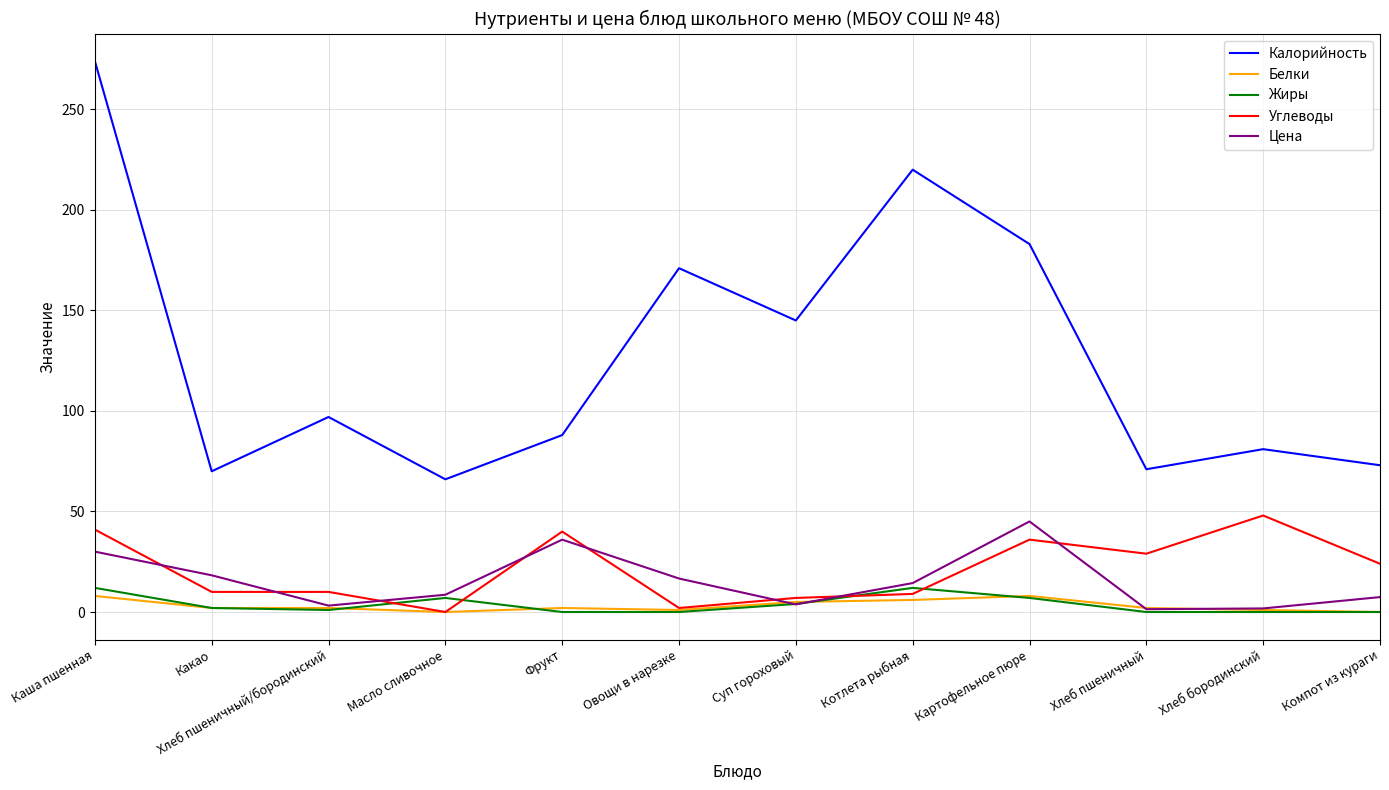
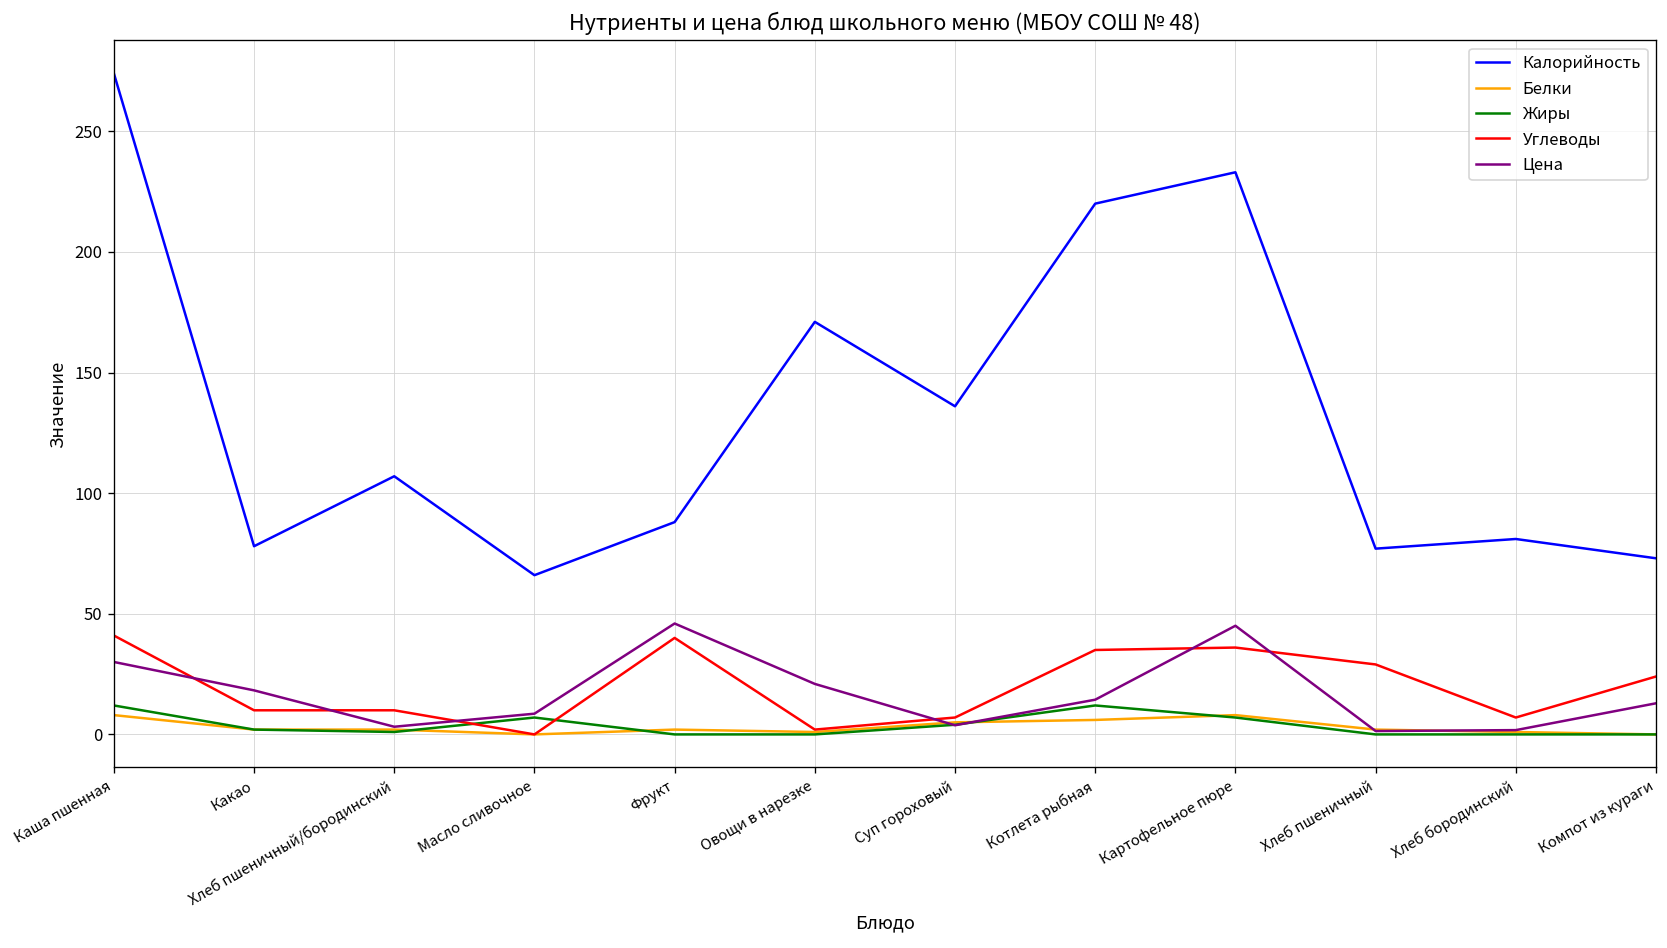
Калорийность, Какао: 70 -> 78
Калорийность, Хлеб пшеничный/бородинский: 97 -> 107
Цена, Фрукт: 36 -> 46
Цена, Овощи в нарезке: 17 -> 21
Калорийность, Суп гороховый: 145 -> 136
Углеводы, Котлета рыбная: 9 -> 35
Калорийность, Картофельное пюре: 183 -> 233
Калорийность, Хлеб пшеничный: 71 -> 77
Углеводы, Хлеб бородинский: 48 -> 7
Цена, Компот из кураги: 7 -> 13
